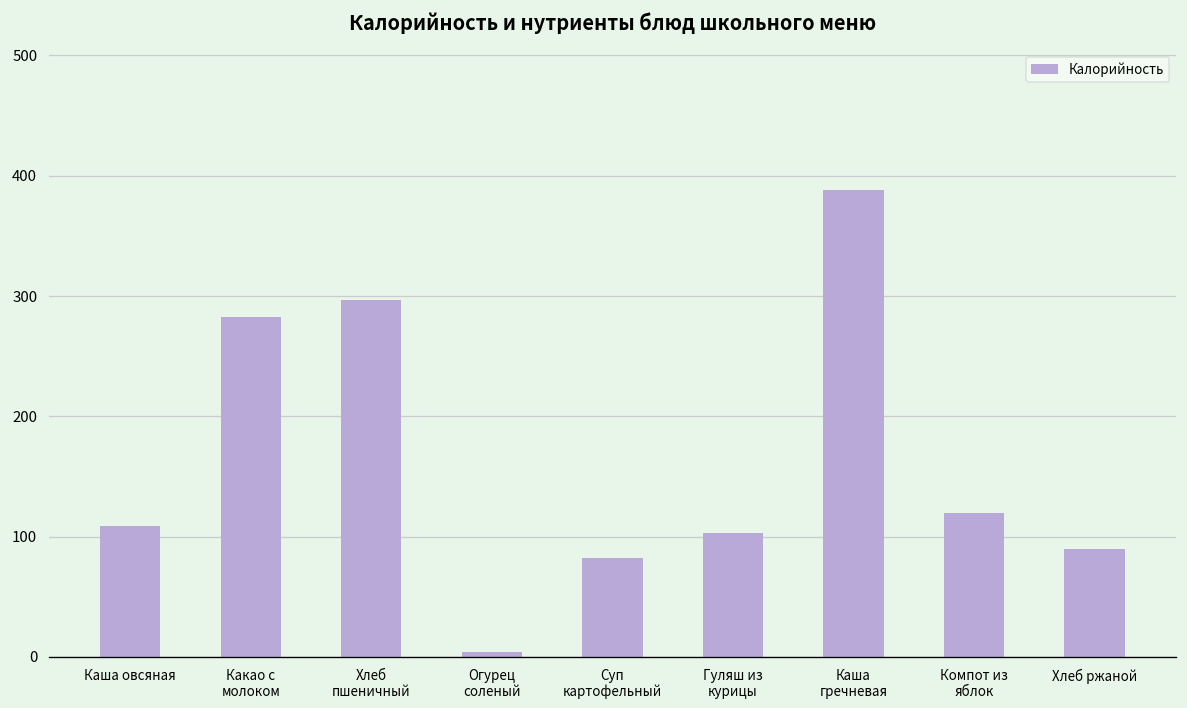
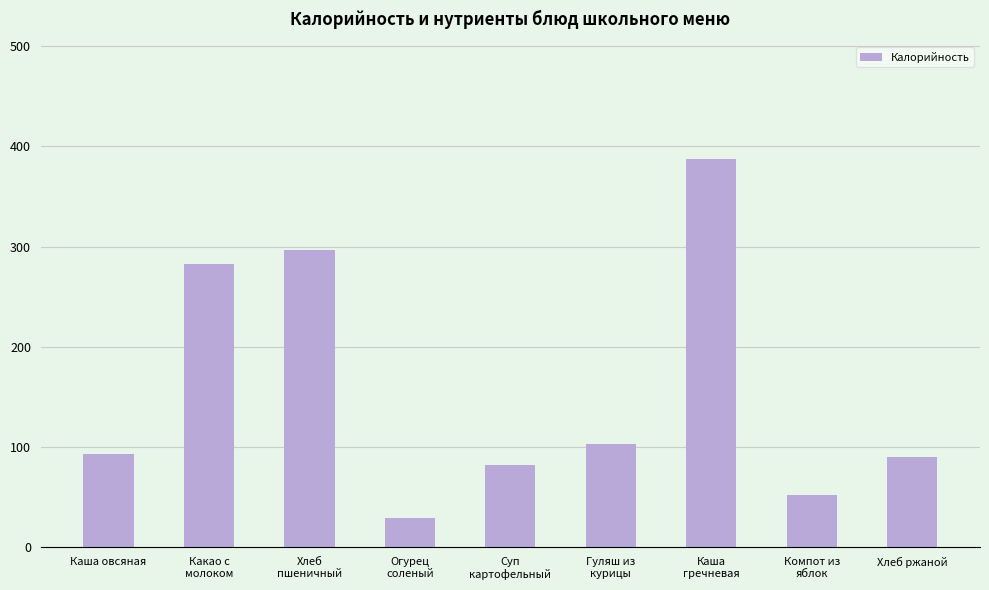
Каша овсяная: 109 -> 93
Огурец соленый: 4 -> 29
Компот из яблок: 120 -> 52
